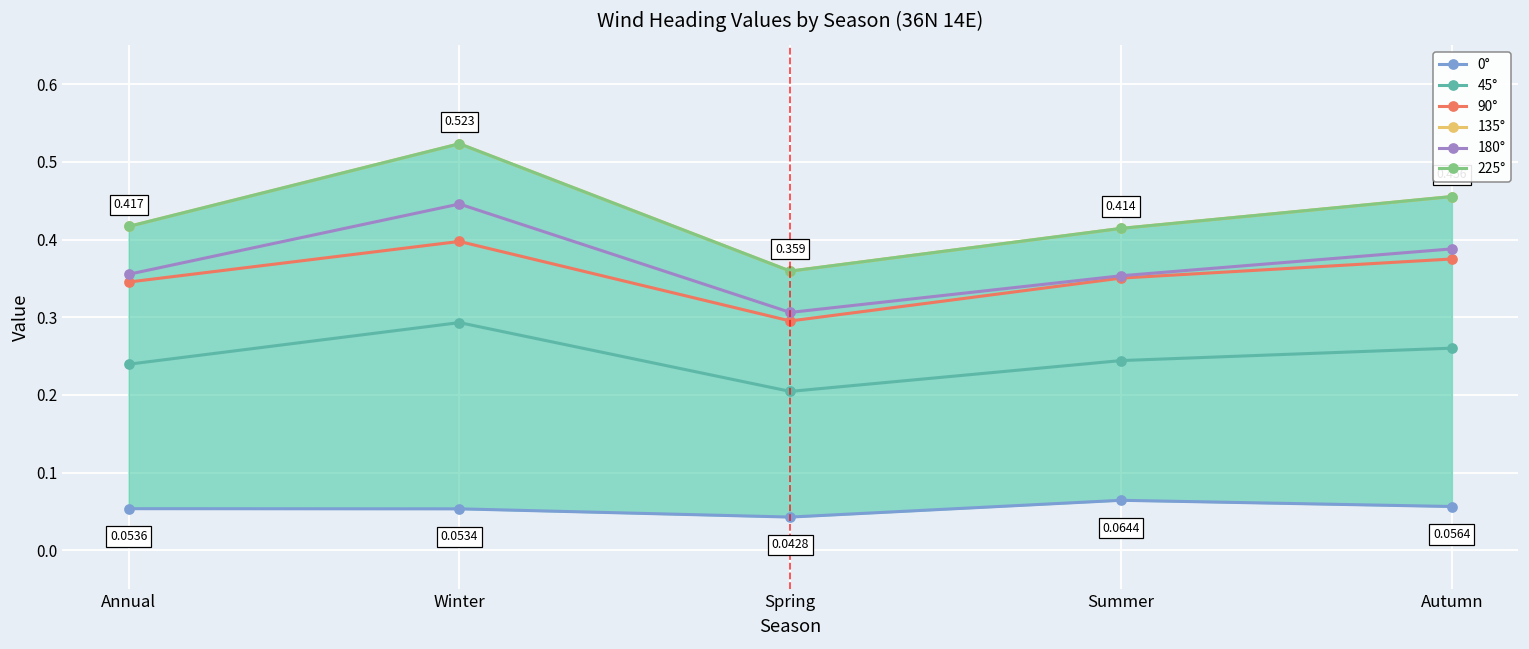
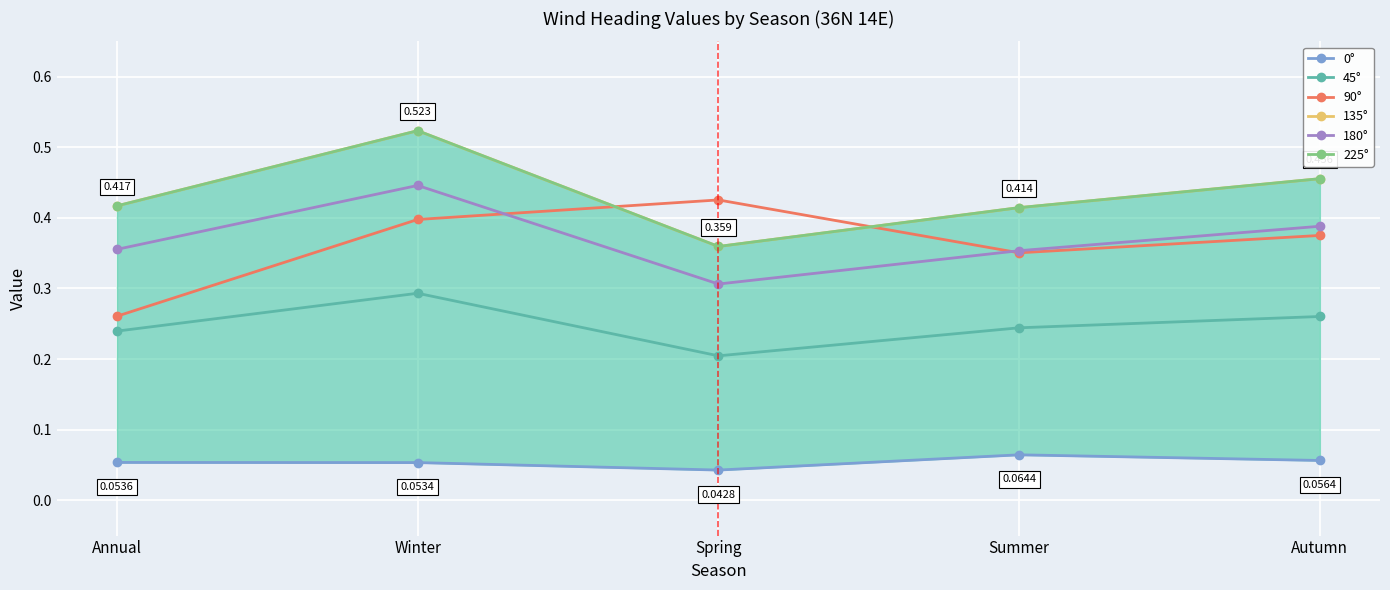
90°, Annual: 0.35 -> 0.26
90°, Spring: 0.30 -> 0.43
